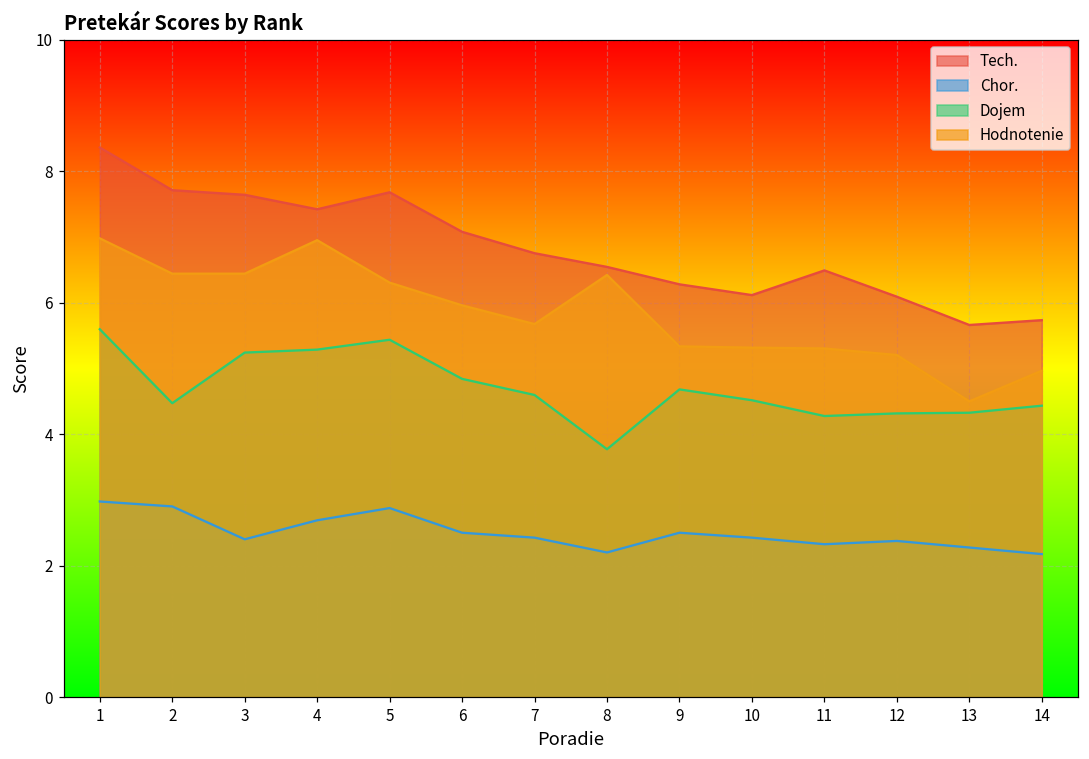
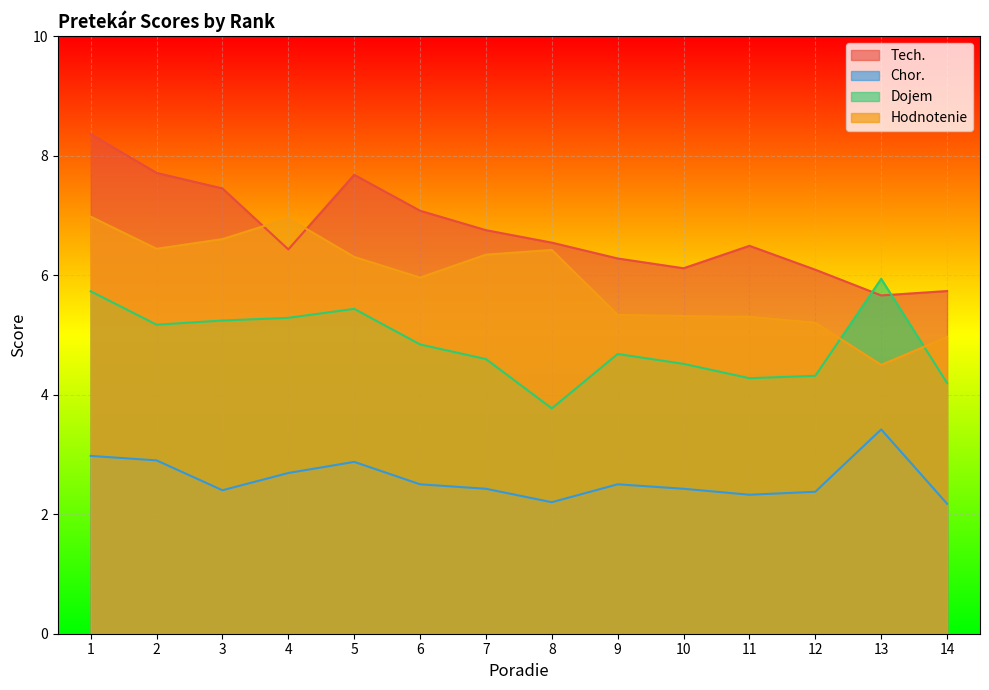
Dojem, 1: 5.6 -> 5.7
Dojem, 2: 4.5 -> 5.2
Tech., 3: 7.6 -> 7.5
Hodnotenie, 3: 6.4 -> 6.6
Tech., 4: 7.4 -> 6.4
Hodnotenie, 7: 5.7 -> 6.3
Chor., 13: 2.3 -> 3.4
Dojem, 13: 4.3 -> 5.9
Dojem, 14: 4.4 -> 4.2
